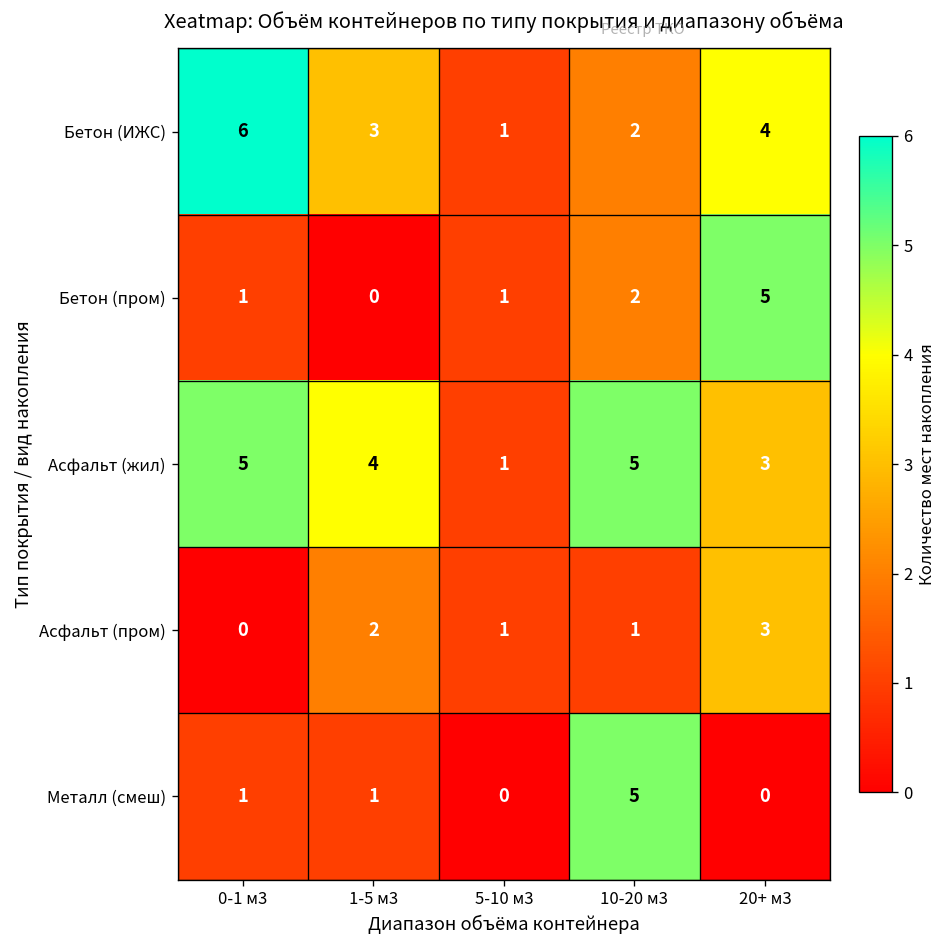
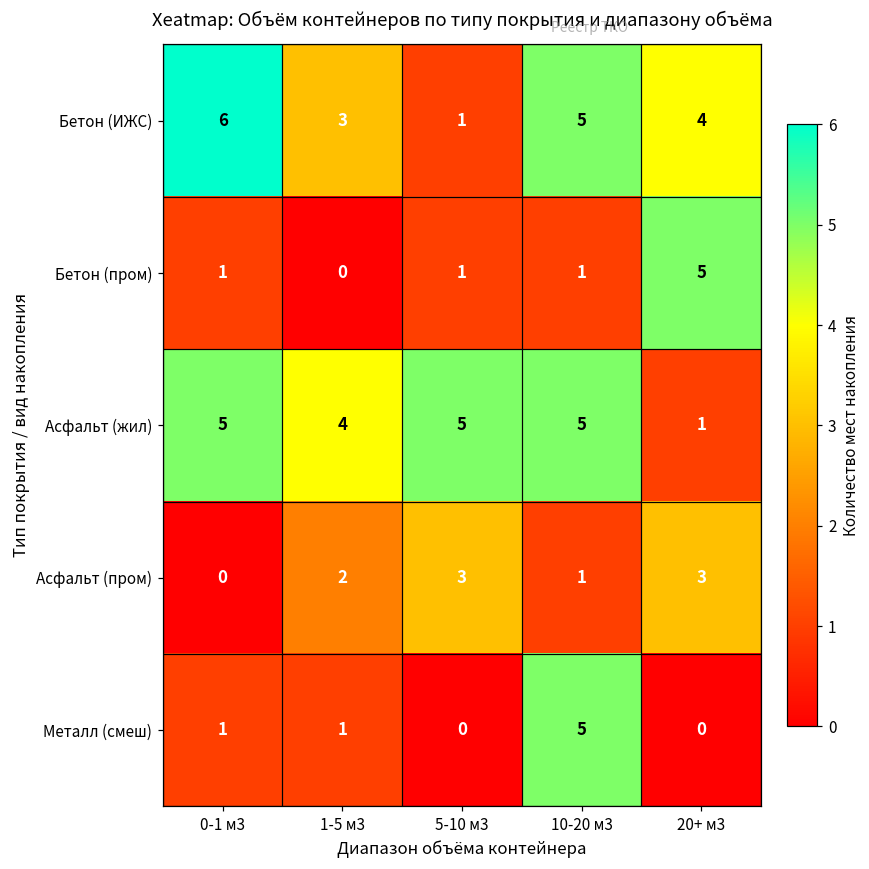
Бетон (ИЖС), 10-20 м3: 2 -> 5
Бетон (пром), 10-20 м3: 2 -> 1
Асфальт (жил), 5-10 м3: 1 -> 5
Асфальт (жил), 20+ м3: 3 -> 1
Асфальт (пром), 5-10 м3: 1 -> 3
